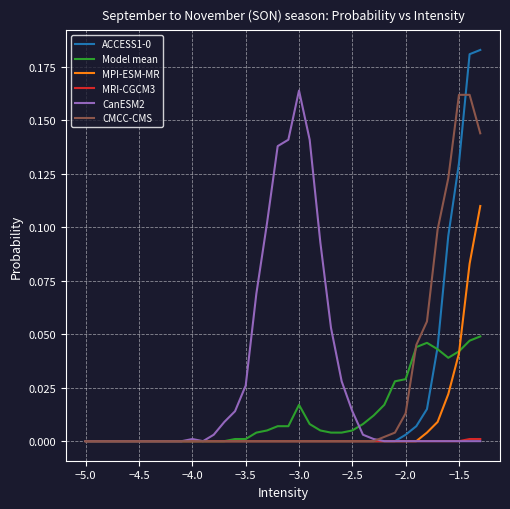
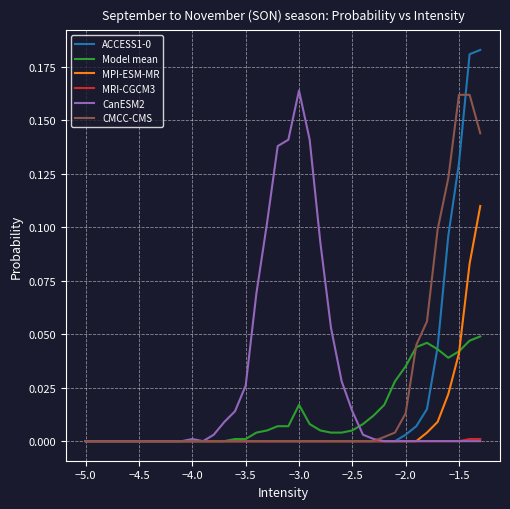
Model mean, −2.0: 0.029 -> 0.035
